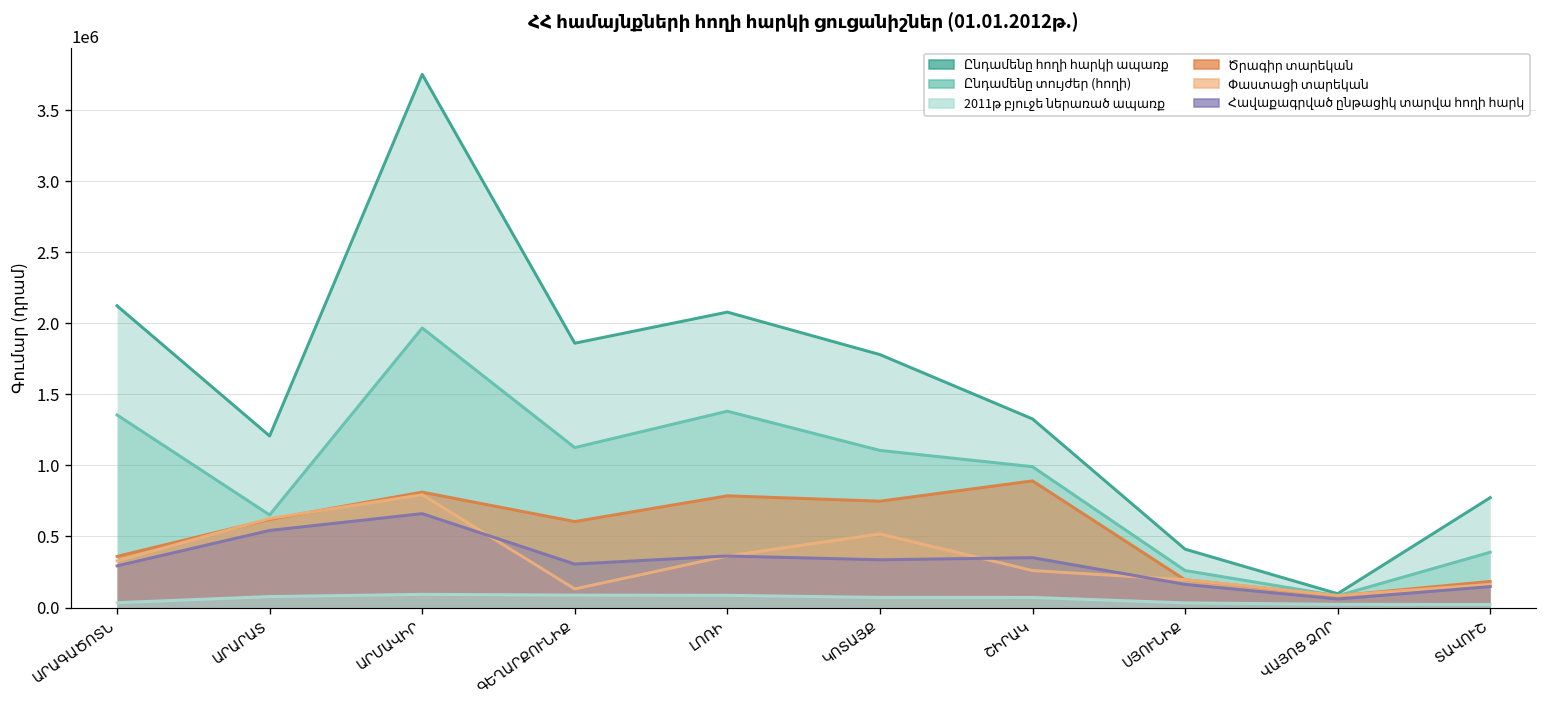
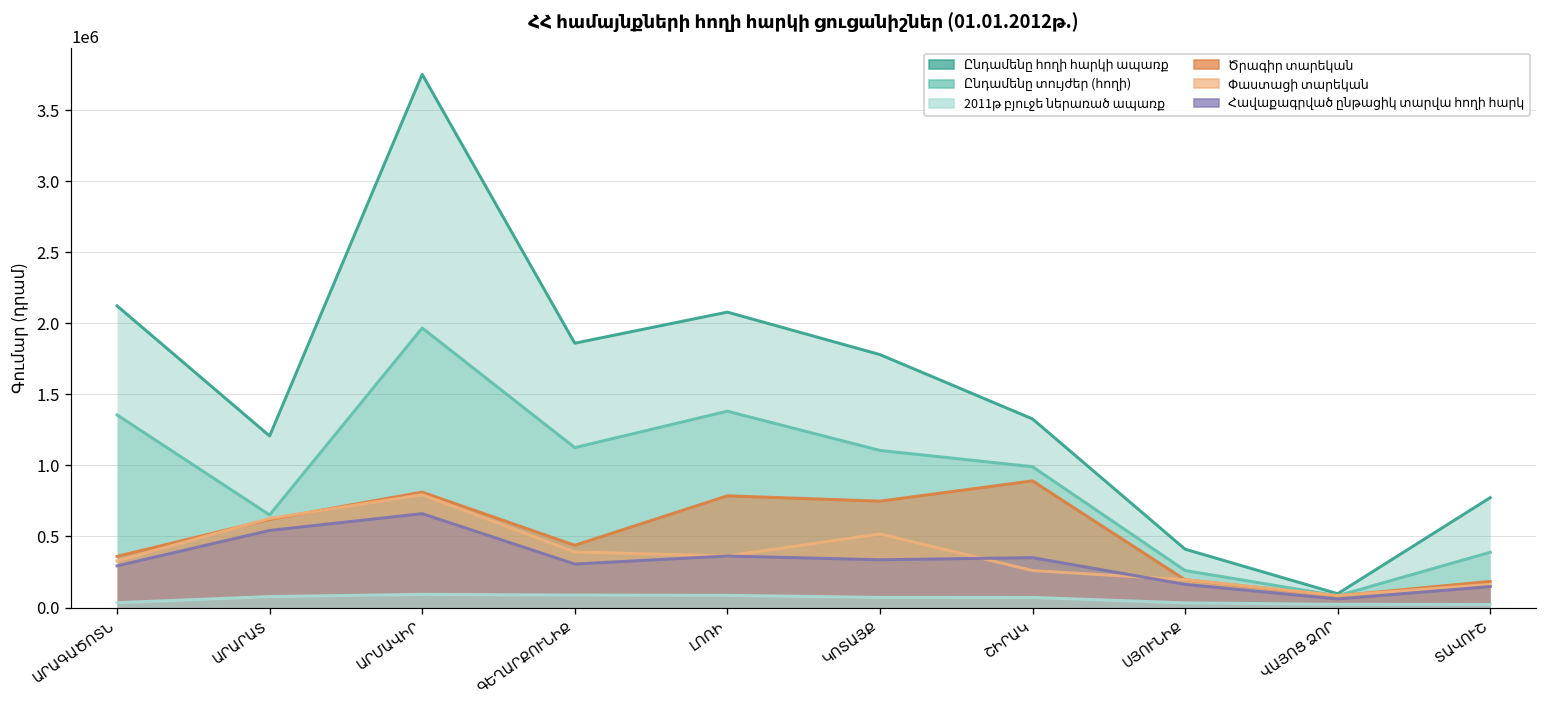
Ծրագիր տարեկան, ԳԵՂԱՐՔՈՒՆԻՔ: 600000 -> 440000
Փաստացի տարեկան, ԳԵՂԱՐՔՈՒՆԻՔ: 130000 -> 390000
